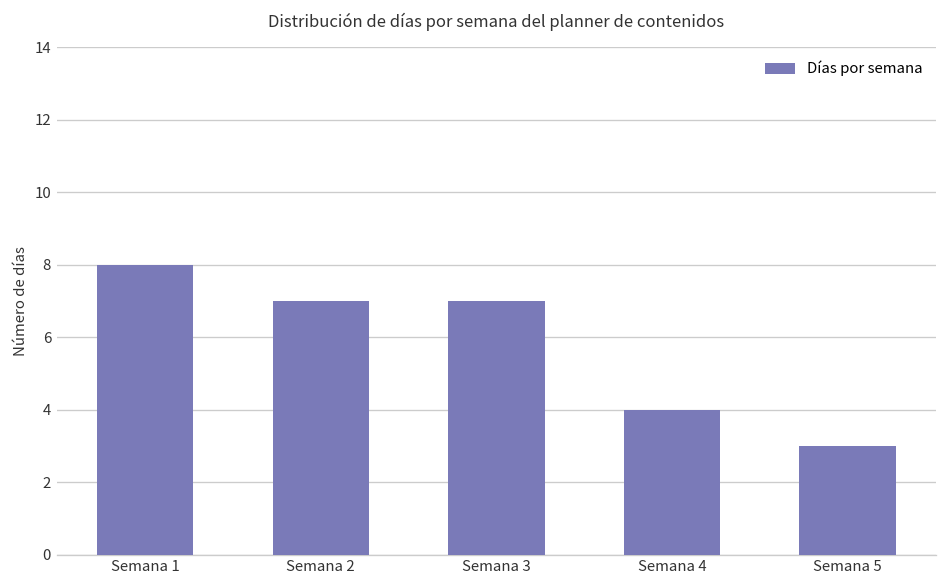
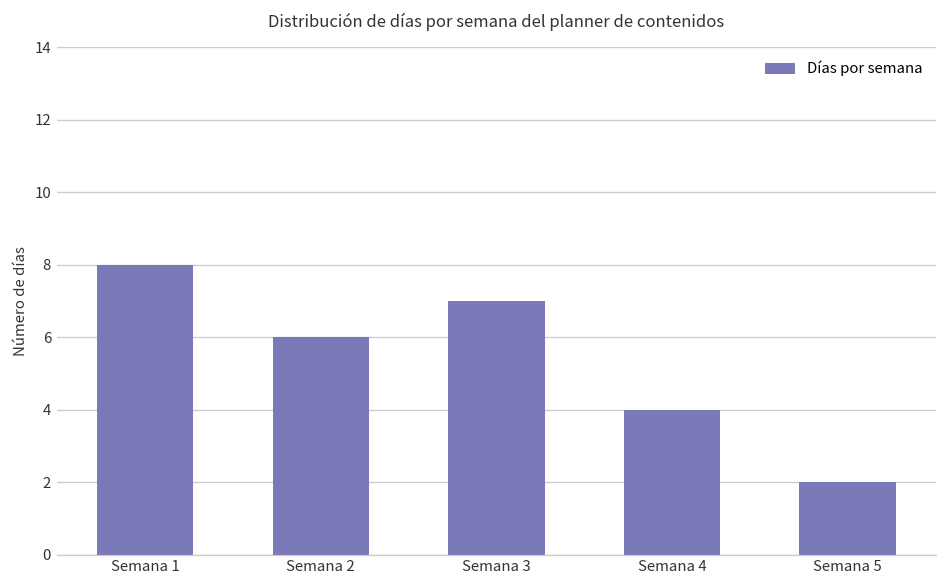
Semana 2: 7 -> 6
Semana 5: 3 -> 2
